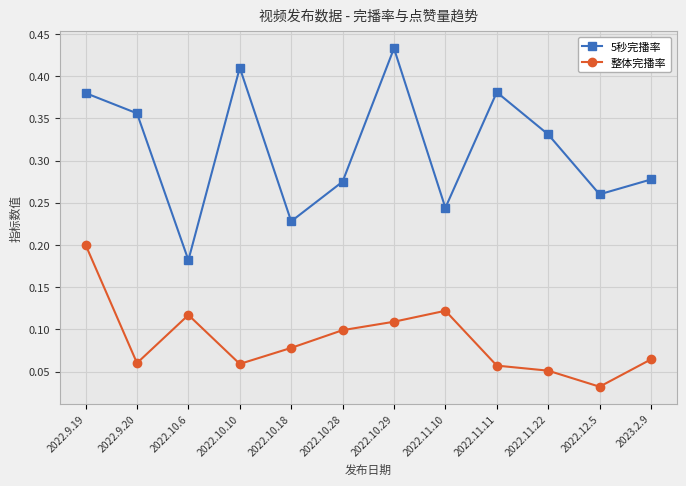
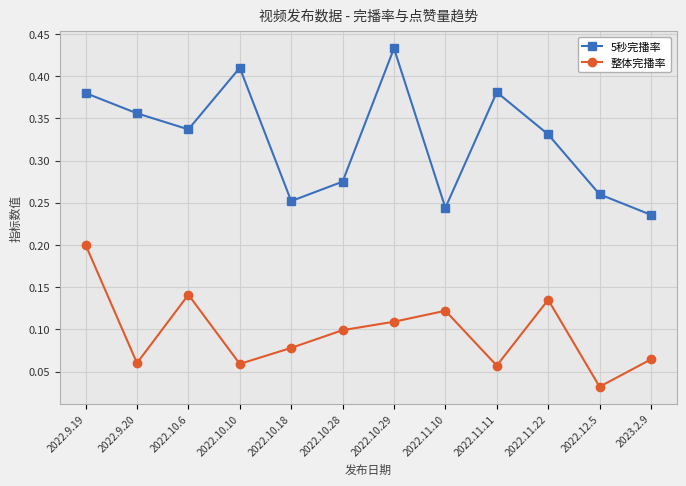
5秒完播率, 2022.10.6: 0.18 -> 0.34
整体完播率, 2022.10.6: 0.12 -> 0.14
5秒完播率, 2022.10.18: 0.23 -> 0.25
整体完播率, 2022.11.22: 0.05 -> 0.14
5秒完播率, 2023.2.9: 0.28 -> 0.24
